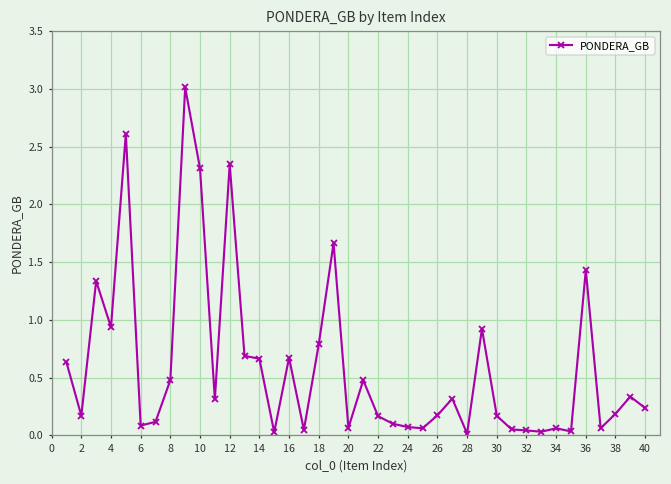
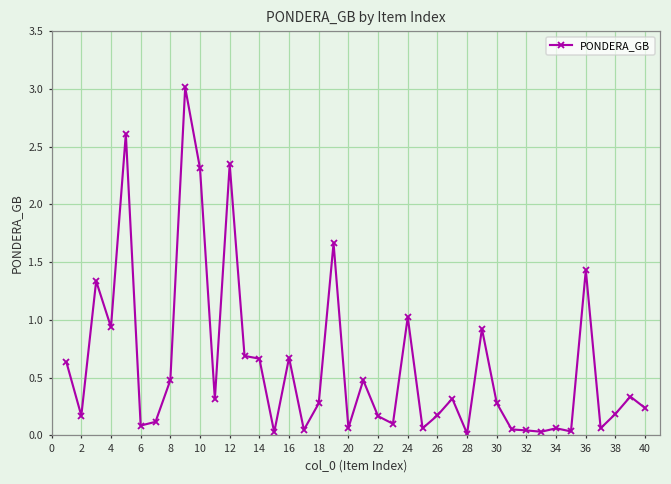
18: 0.79 -> 0.28
24: 0.07 -> 1.02
30: 0.17 -> 0.28
